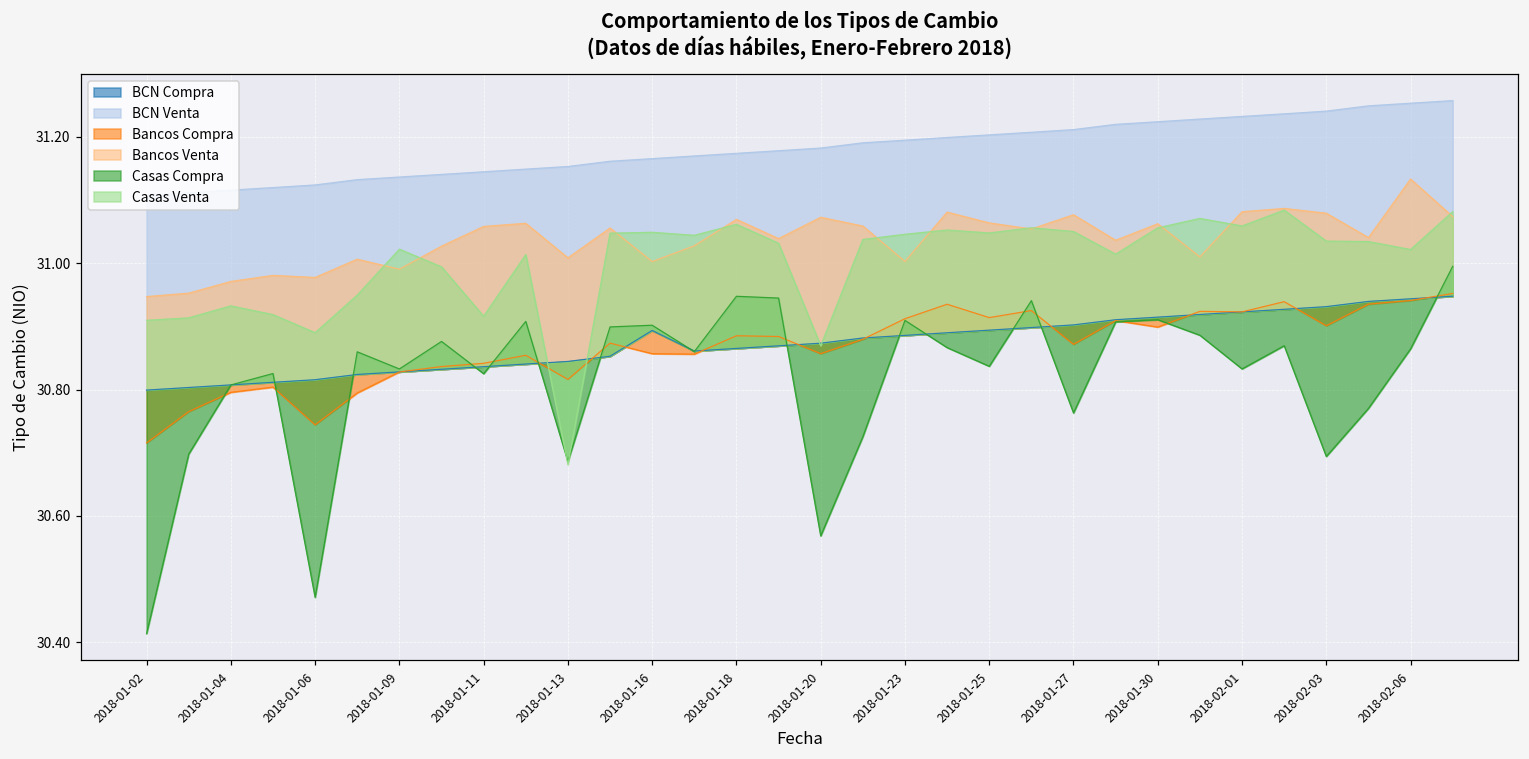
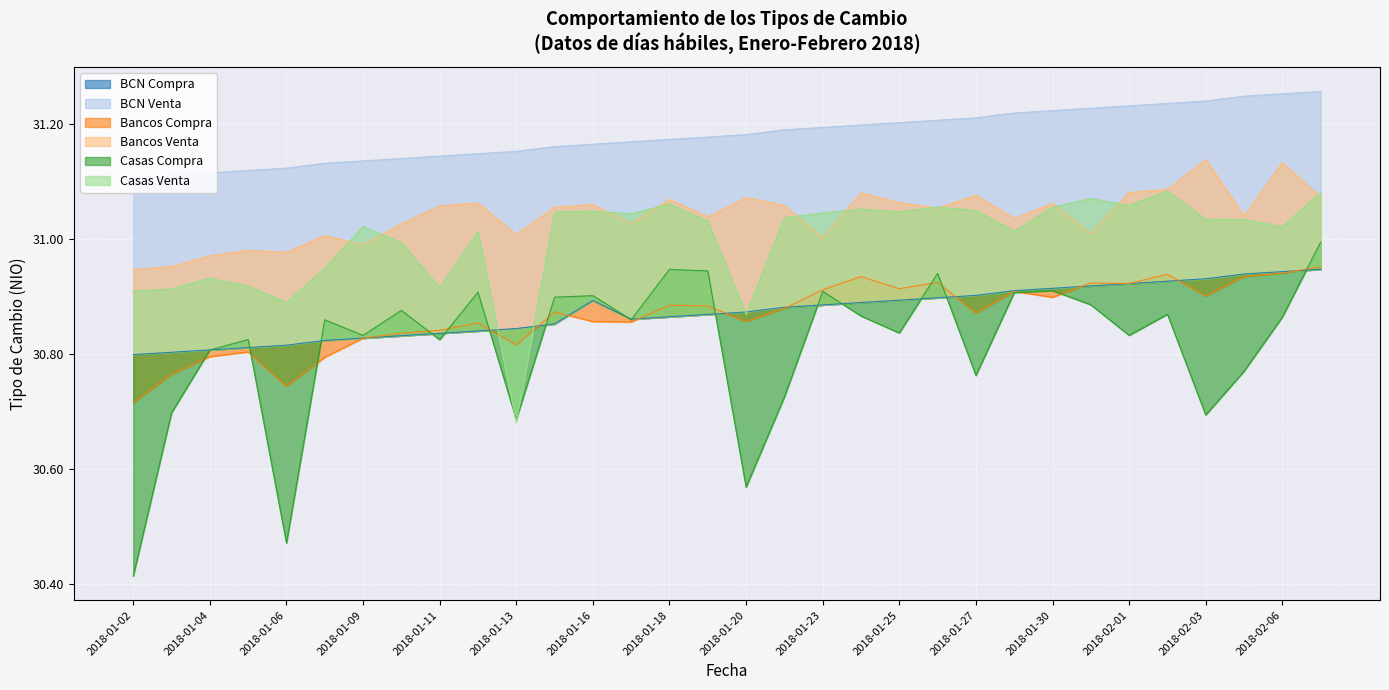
Bancos Venta, 2018-01-16: 31.00 -> 31.06
Bancos Venta, 2018-02-03: 31.08 -> 31.14
